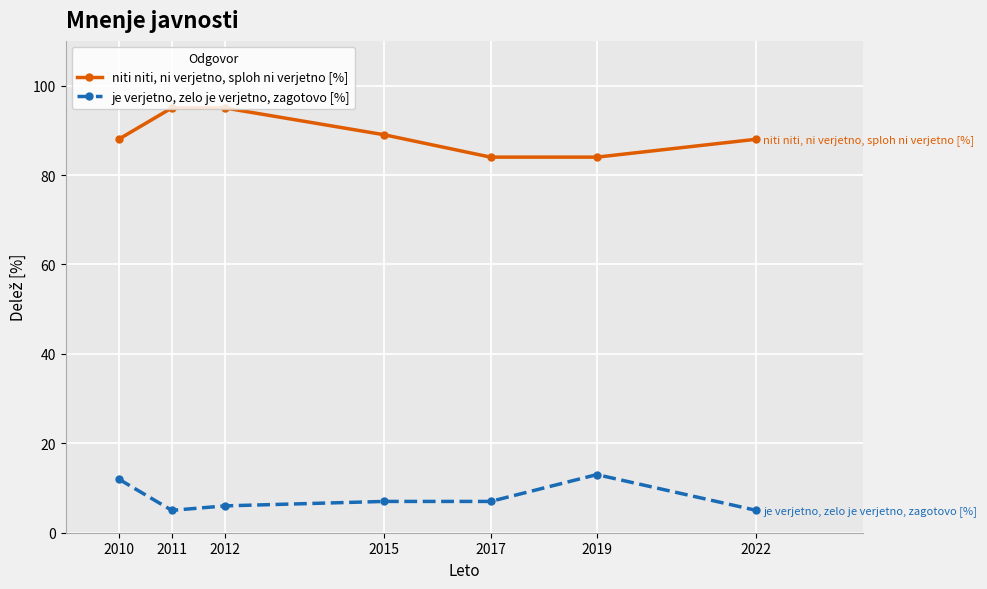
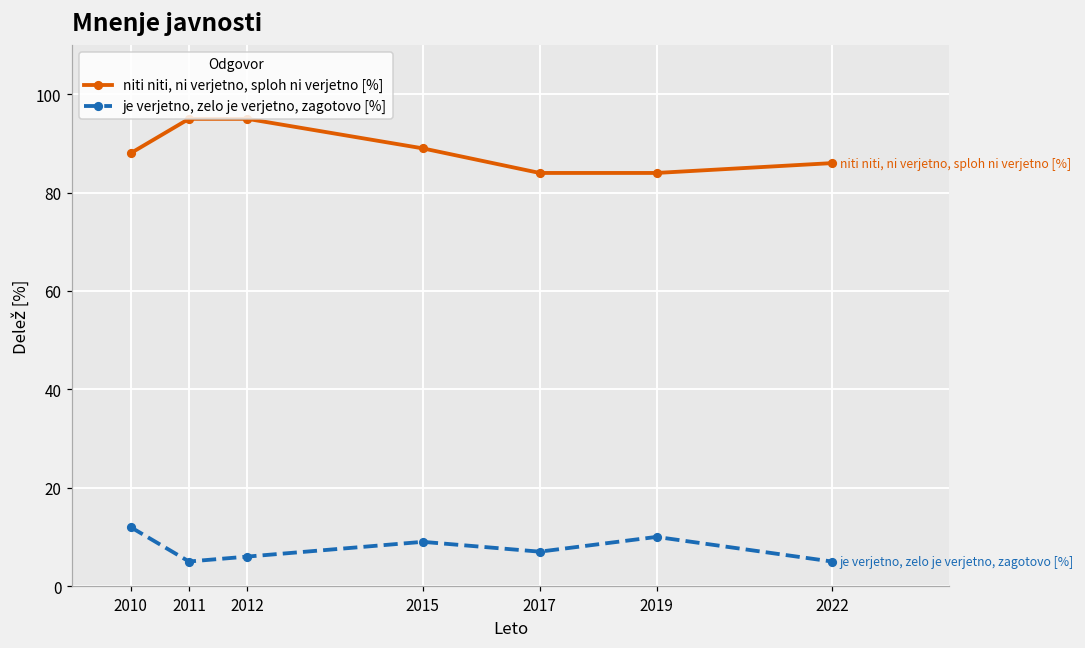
je verjetno, zelo je verjetno, zagotovo [%], 2015: 7 -> 9
je verjetno, zelo je verjetno, zagotovo [%], 2019: 13 -> 10
niti niti, ni verjetno, sploh ni verjetno [%], 2022: 88 -> 86
